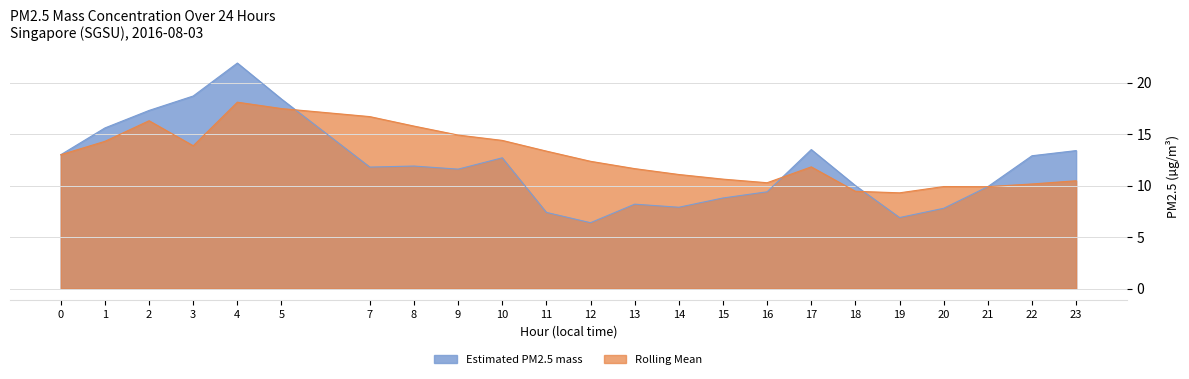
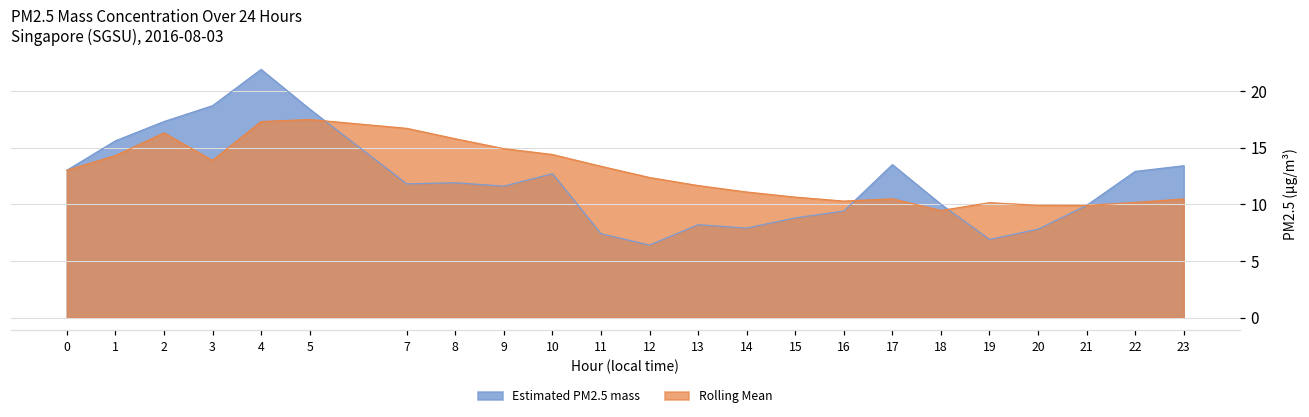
Rolling Mean, 4: 18.1 -> 17.3
Rolling Mean, 17: 11.8 -> 10.5
Rolling Mean, 19: 9.3 -> 10.1
